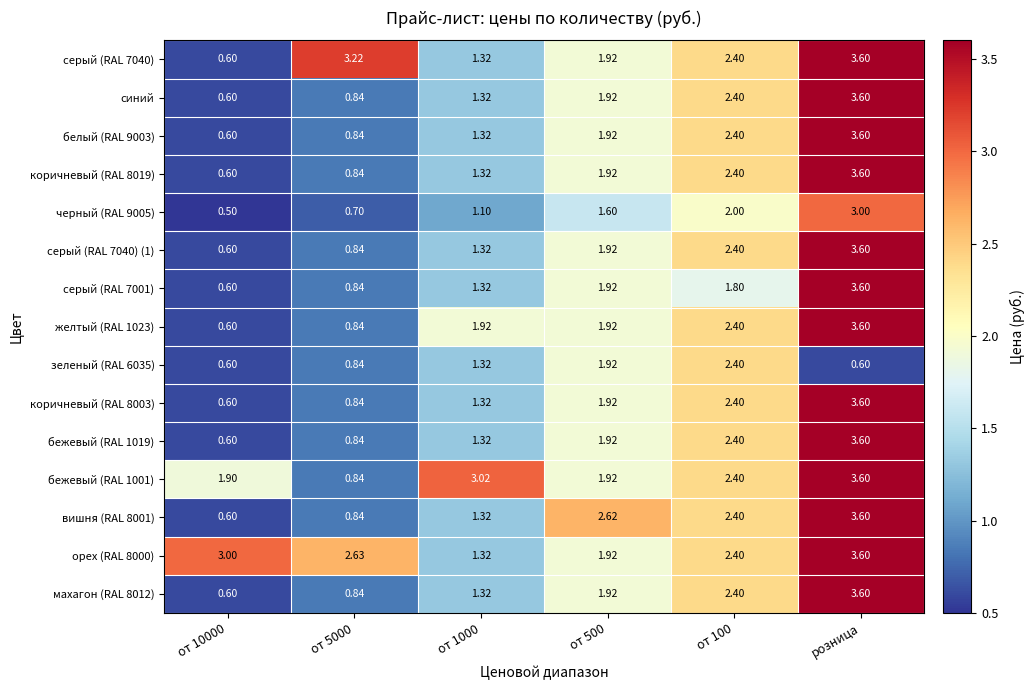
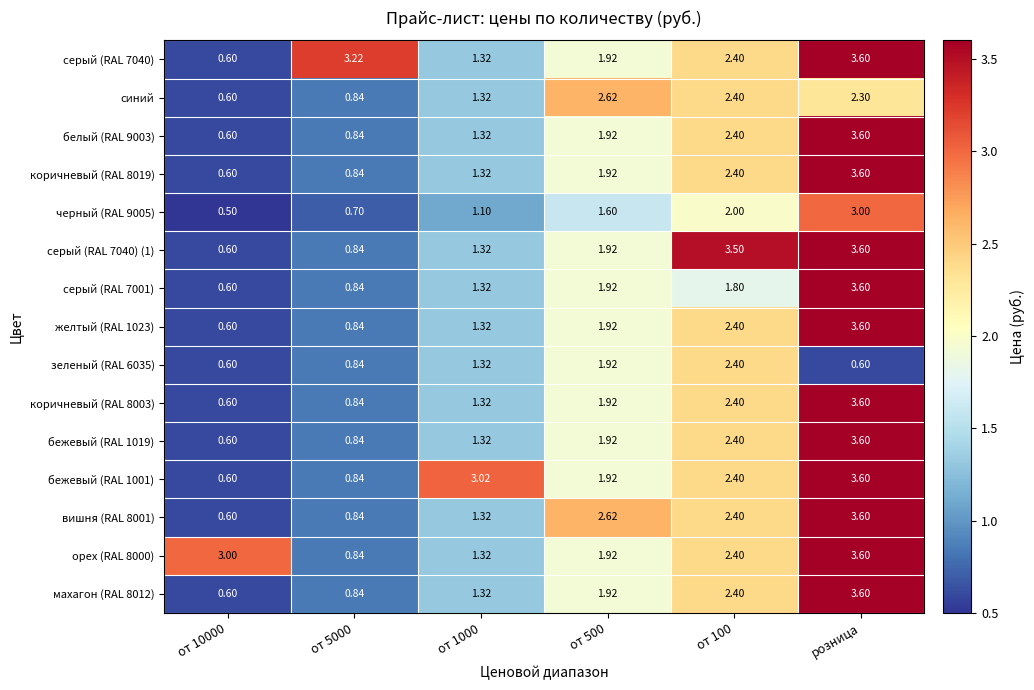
синий, от 500: 1.92 -> 2.62
синий, розница: 3.60 -> 2.30
серый (RAL 7040) (1), от 100: 2.40 -> 3.50
желтый (RAL 1023), от 1000: 1.92 -> 1.32
бежевый (RAL 1001), от 10000: 1.90 -> 0.60
орех (RAL 8000), от 5000: 2.63 -> 0.84
